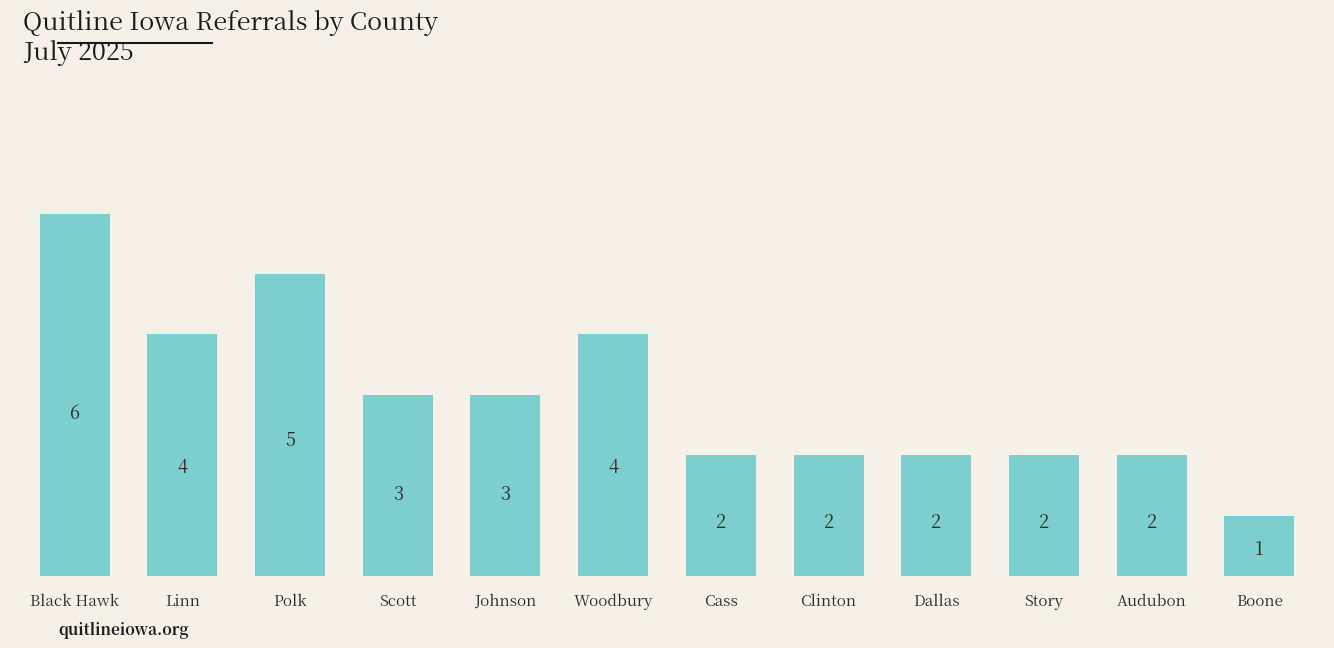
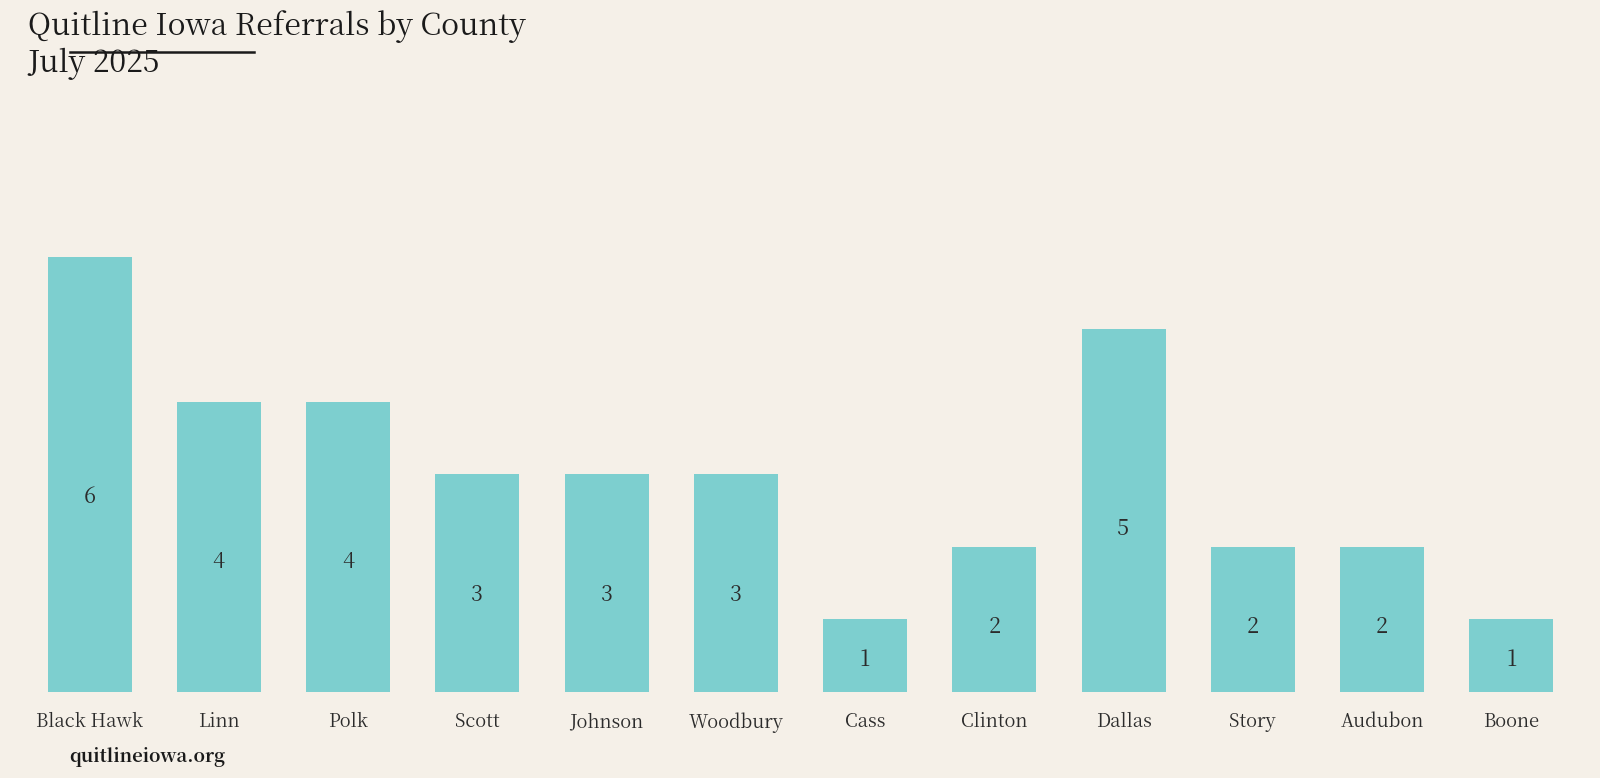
Polk: 5 -> 4
Woodbury: 4 -> 3
Cass: 2 -> 1
Dallas: 2 -> 5
